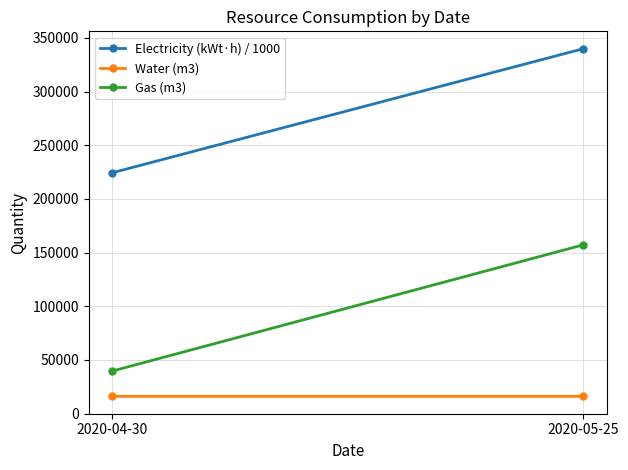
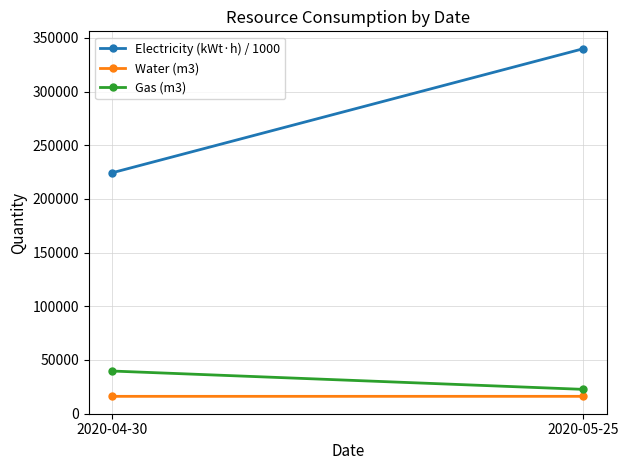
Gas (m3), 2020-05-25: 157000 -> 23000
